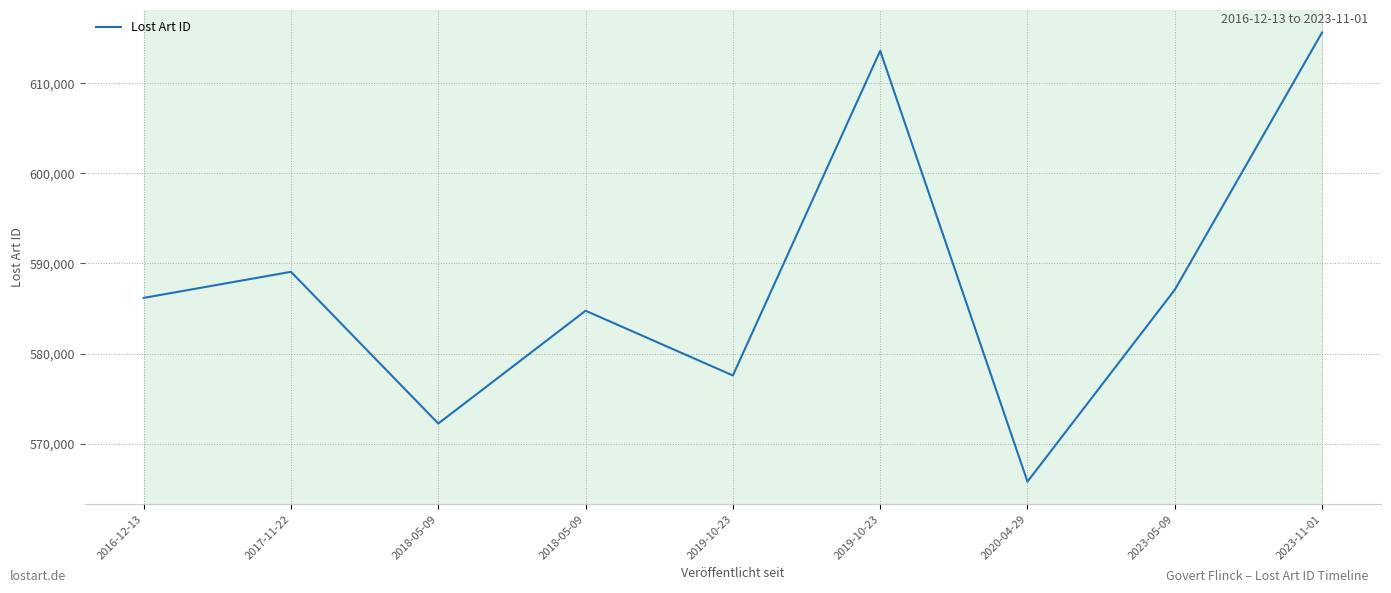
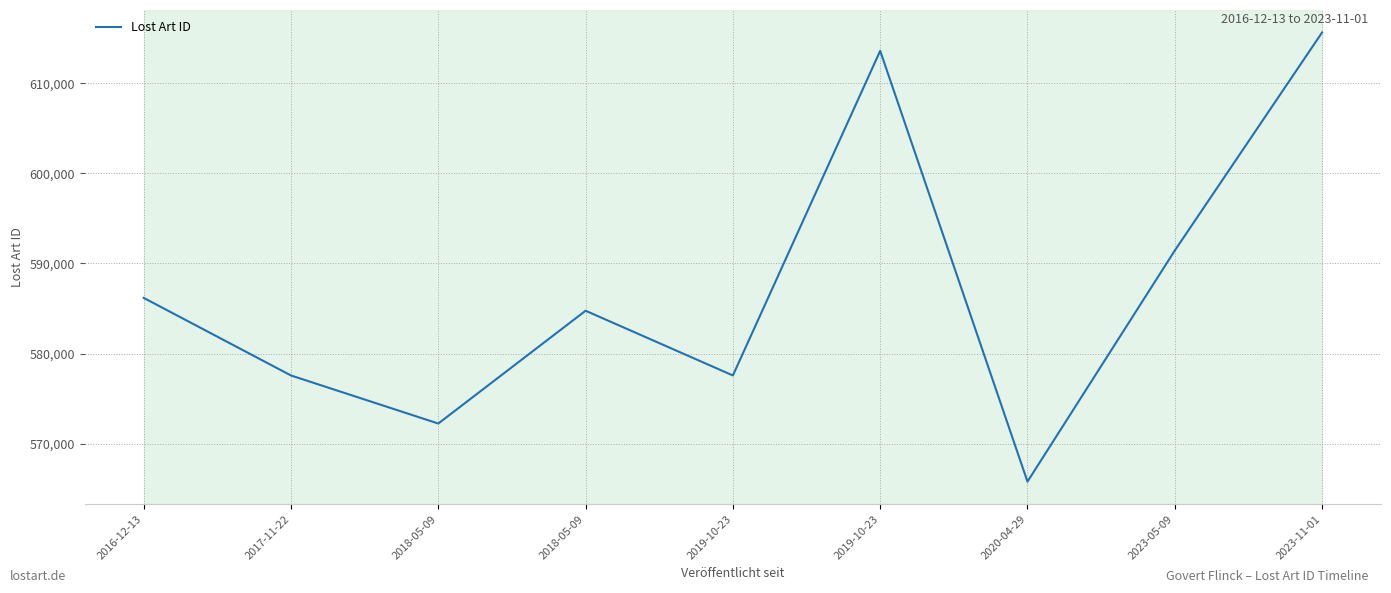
2017-11-22: 589,000 -> 578,000
2023-05-09: 587,000 -> 591,000
